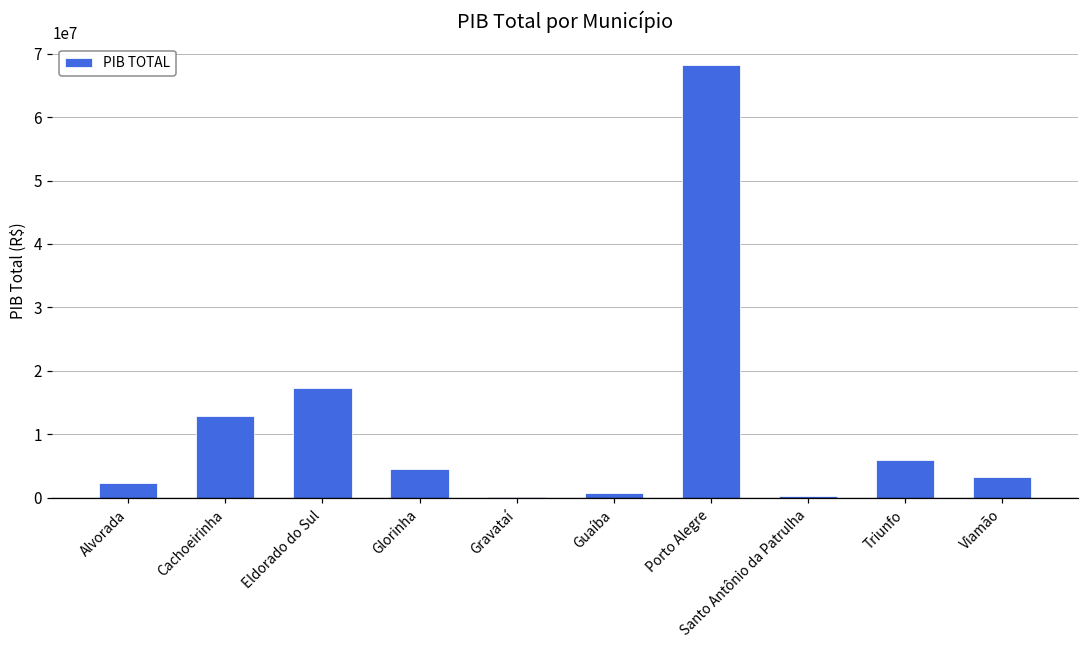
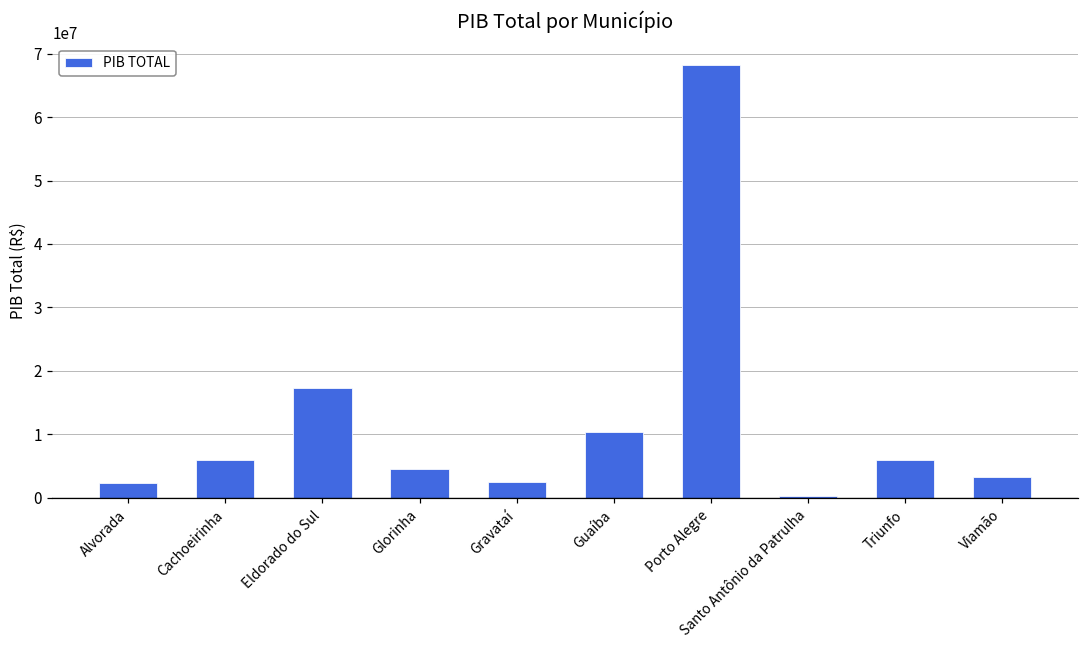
Cachoeirinha: 13000000 -> 6000000
Gravataí: 0 -> 3000000
Guaíba: 1000000 -> 10000000
